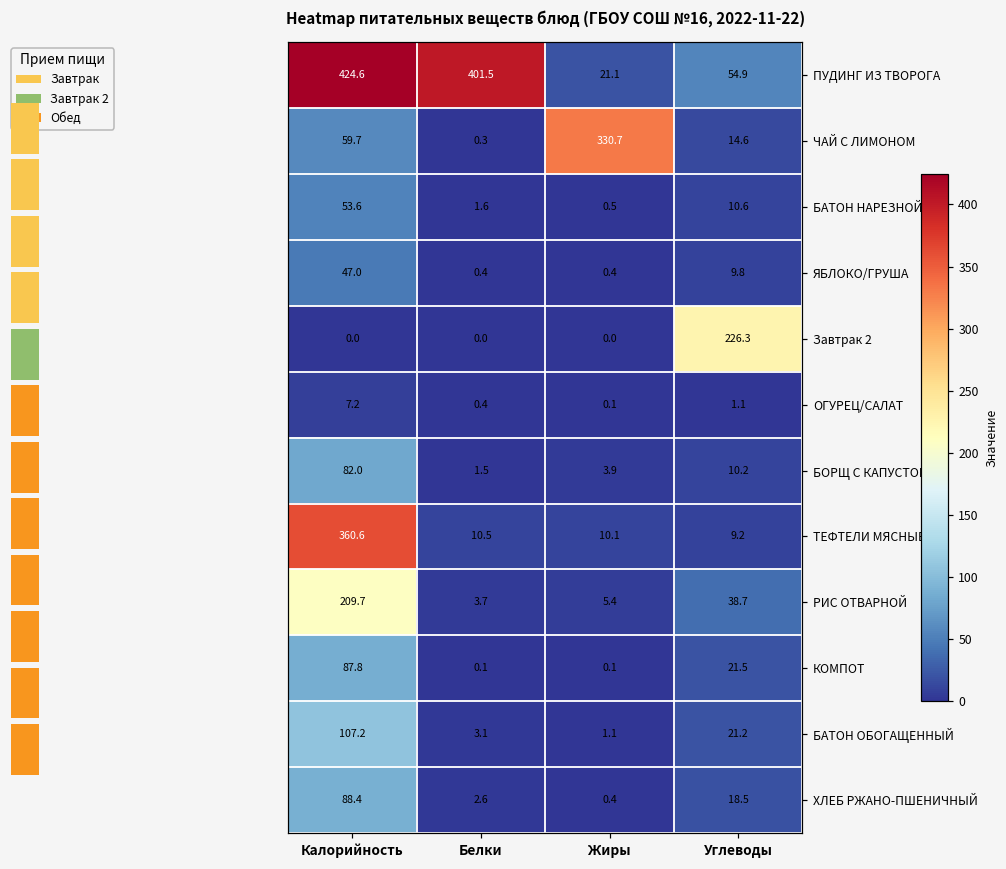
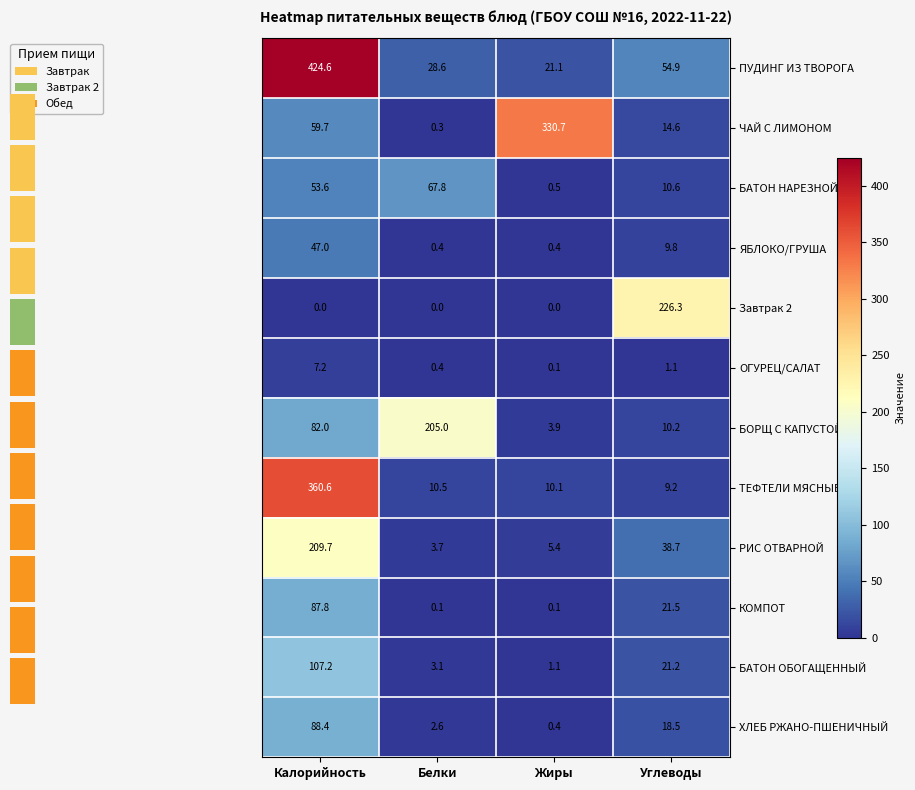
Heatmap питательных веществ блюд (ГБОУ СОШ №16, 2022-11-22), ПУДИНГ ИЗ ТВОРОГА, Белки: 401.5 -> 28.6
Heatmap питательных веществ блюд (ГБОУ СОШ №16, 2022-11-22), БАТОН НАРЕЗНОЙ, Белки: 1.6 -> 67.8
Heatmap питательных веществ блюд (ГБОУ СОШ №16, 2022-11-22), БОРЩ С КАПУСТОЙ, Белки: 1.5 -> 205.0
